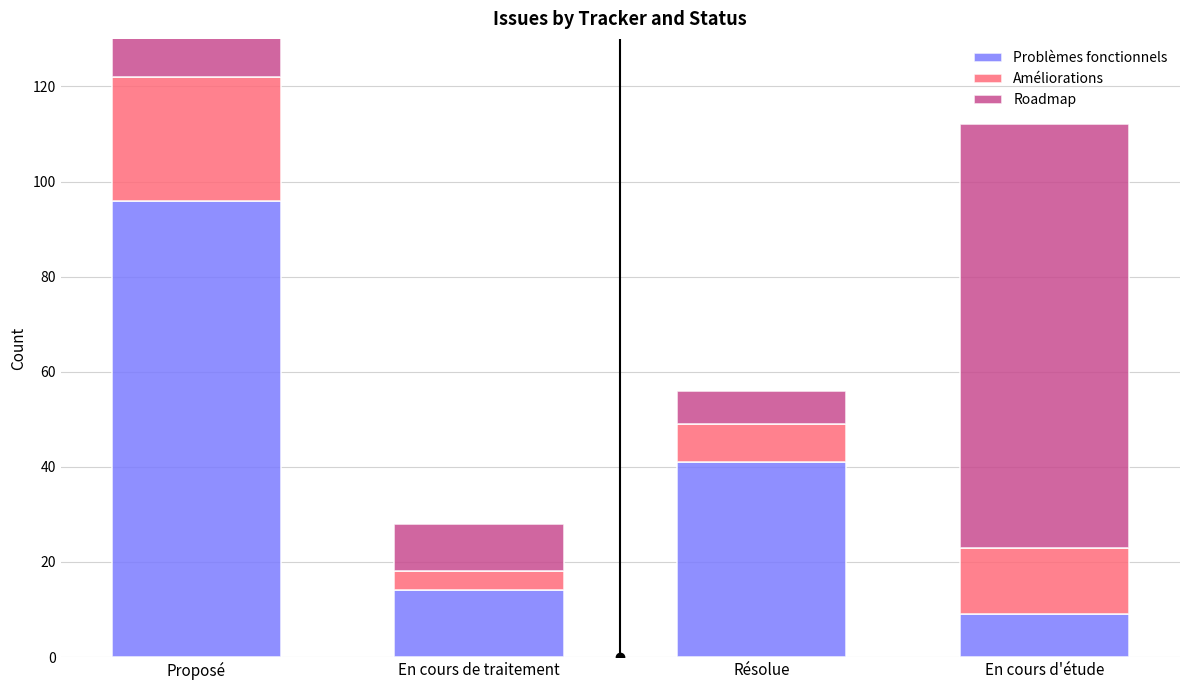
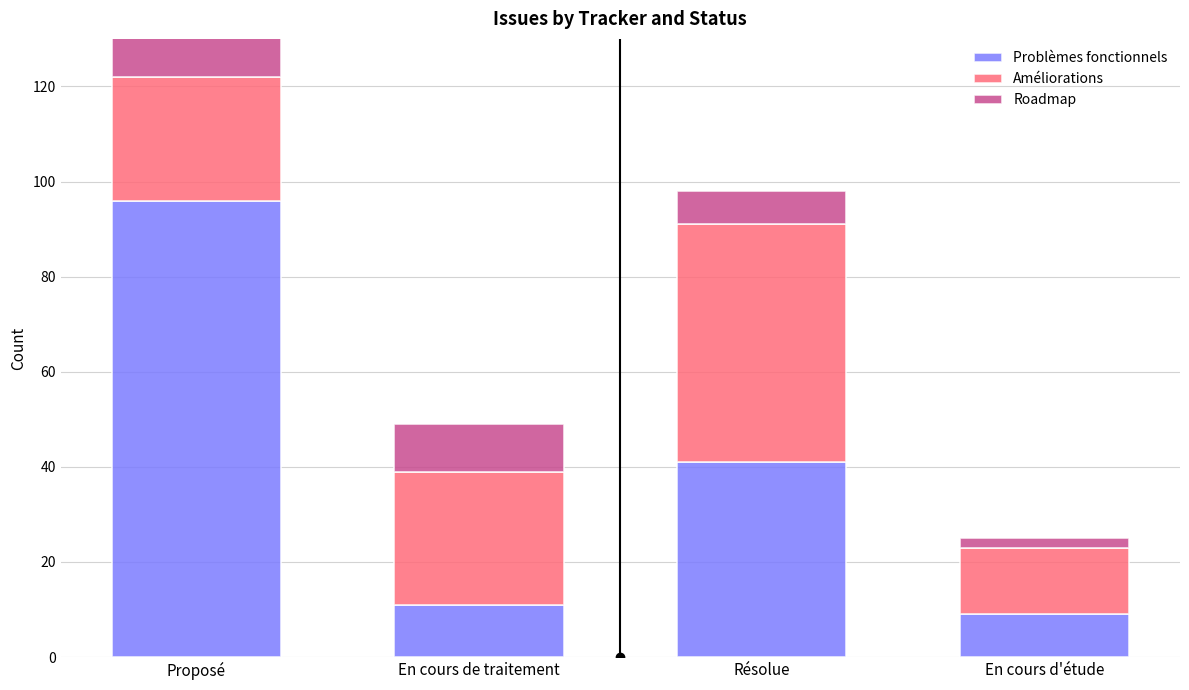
Problèmes fonctionnels, En cours de traitement: 14 -> 11
Améliorations, En cours de traitement: 4 -> 28
Améliorations, Résolue: 8 -> 50
Roadmap, En cours d'étude: 89 -> 2
